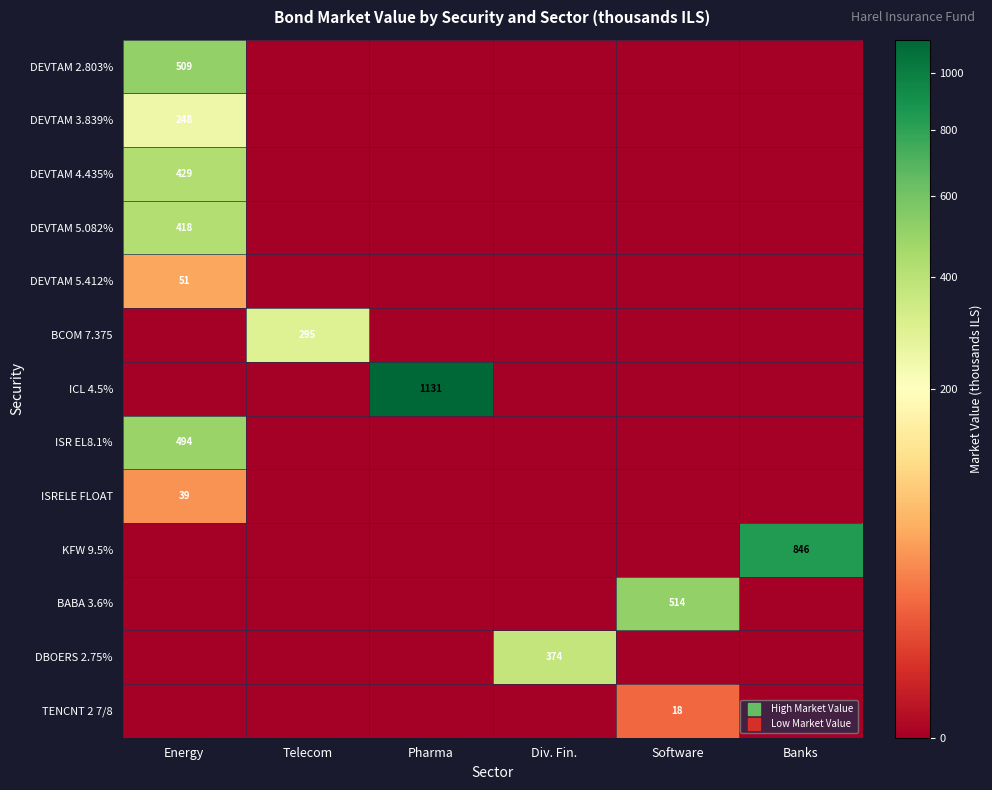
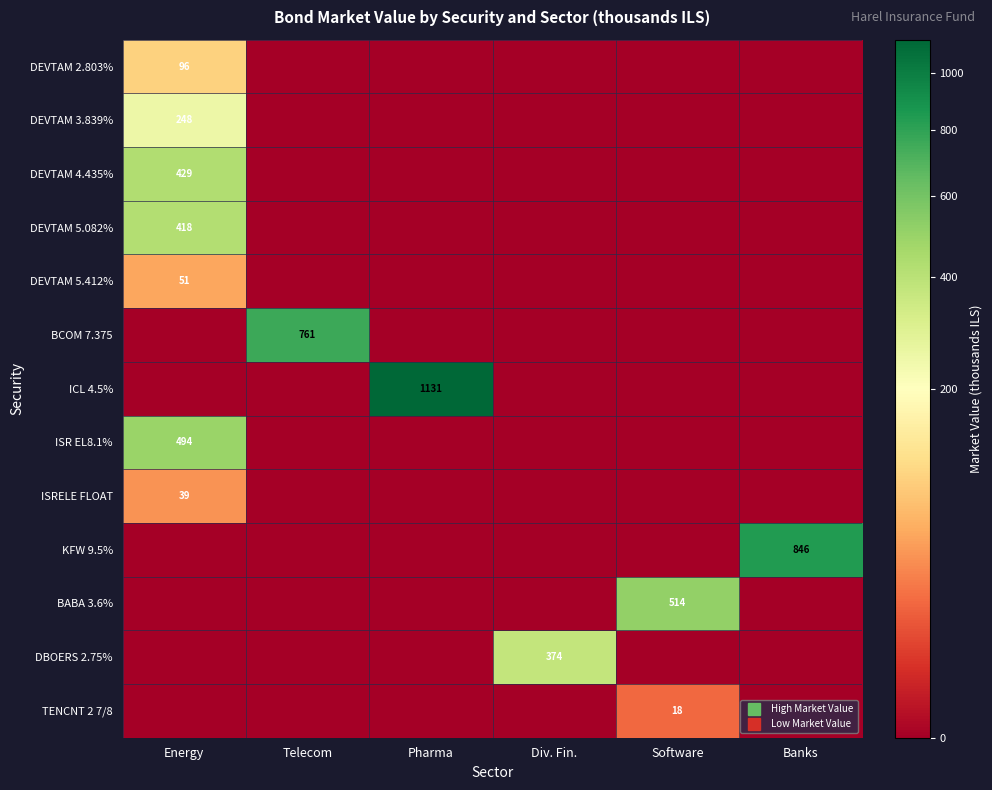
DEVTAM 2.803%, Energy: 509 -> 96
BCOM 7.375, Telecom: 295 -> 761
